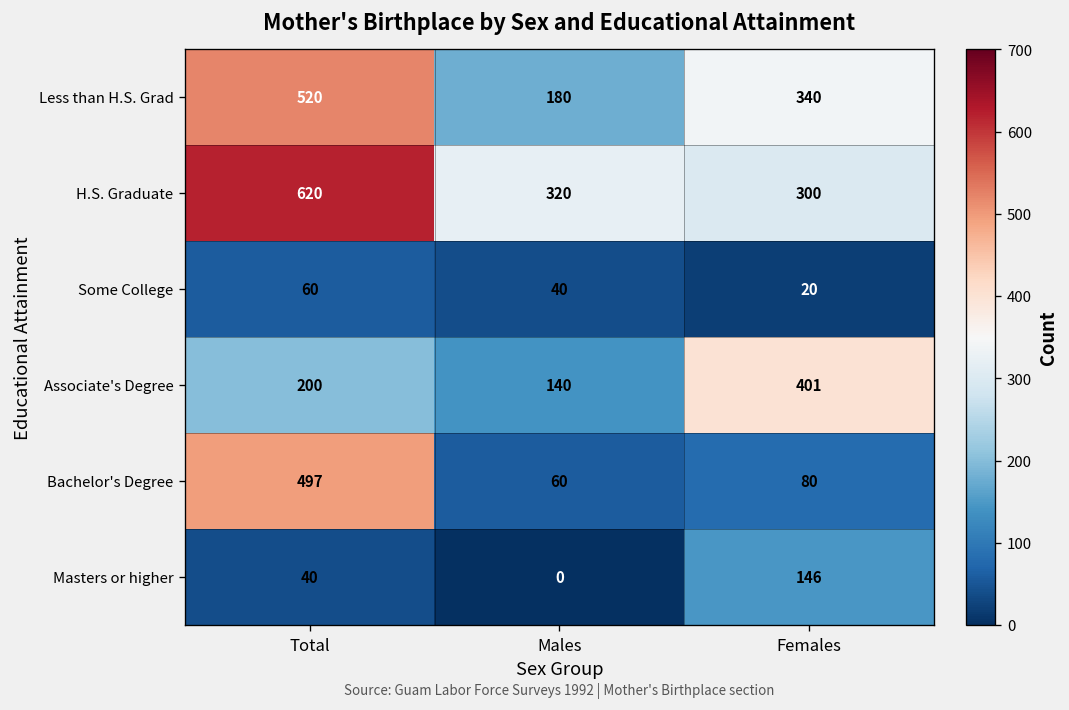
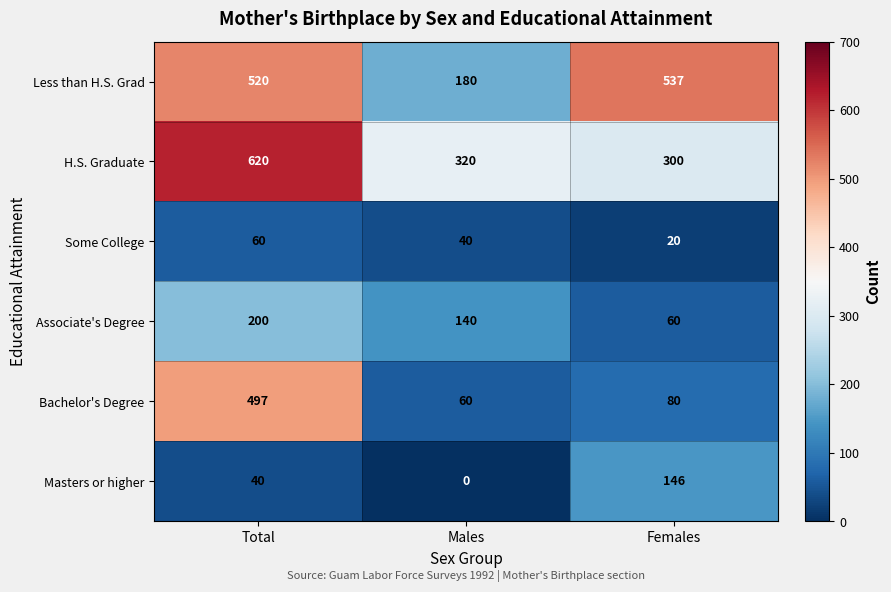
Less than H.S. Grad, Females: 340 -> 537
Associate's Degree, Females: 401 -> 60
